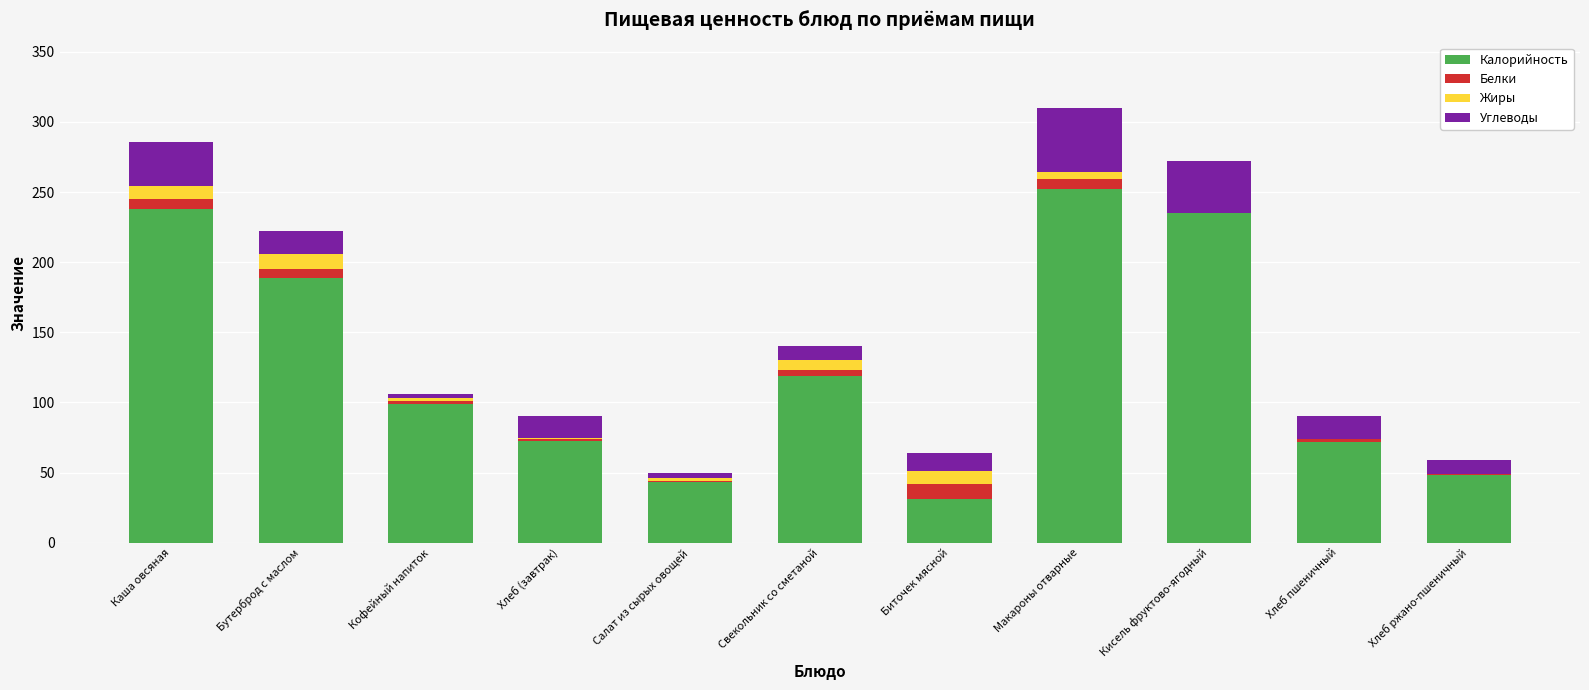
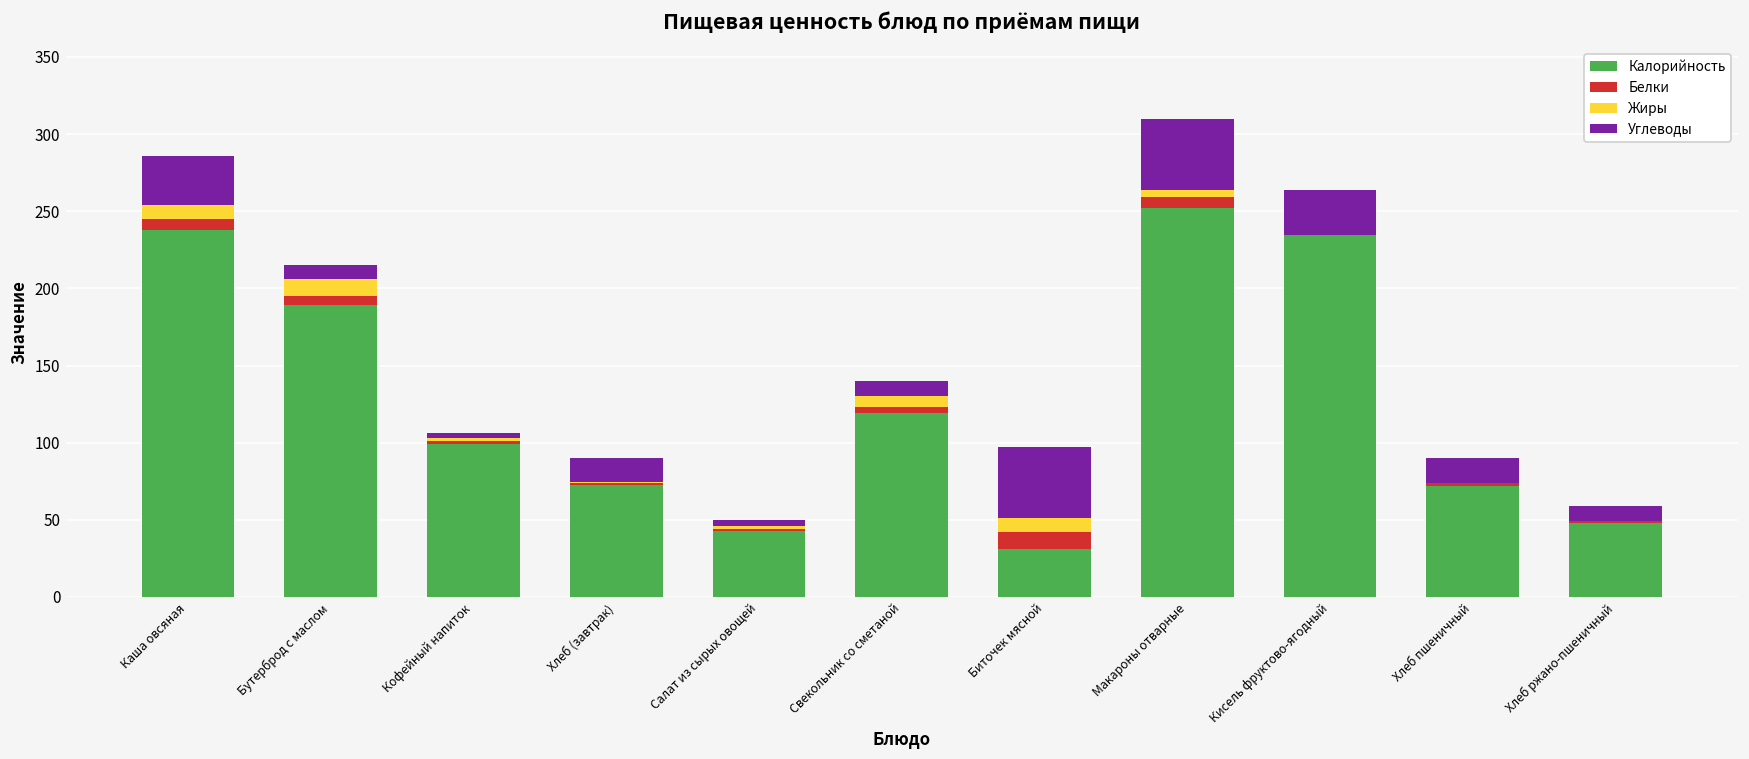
Углеводы, Бутерброд с маслом: 16 -> 9
Углеводы, Биточек мясной: 13 -> 46
Углеводы, Кисель фруктово-ягодный: 37 -> 29
